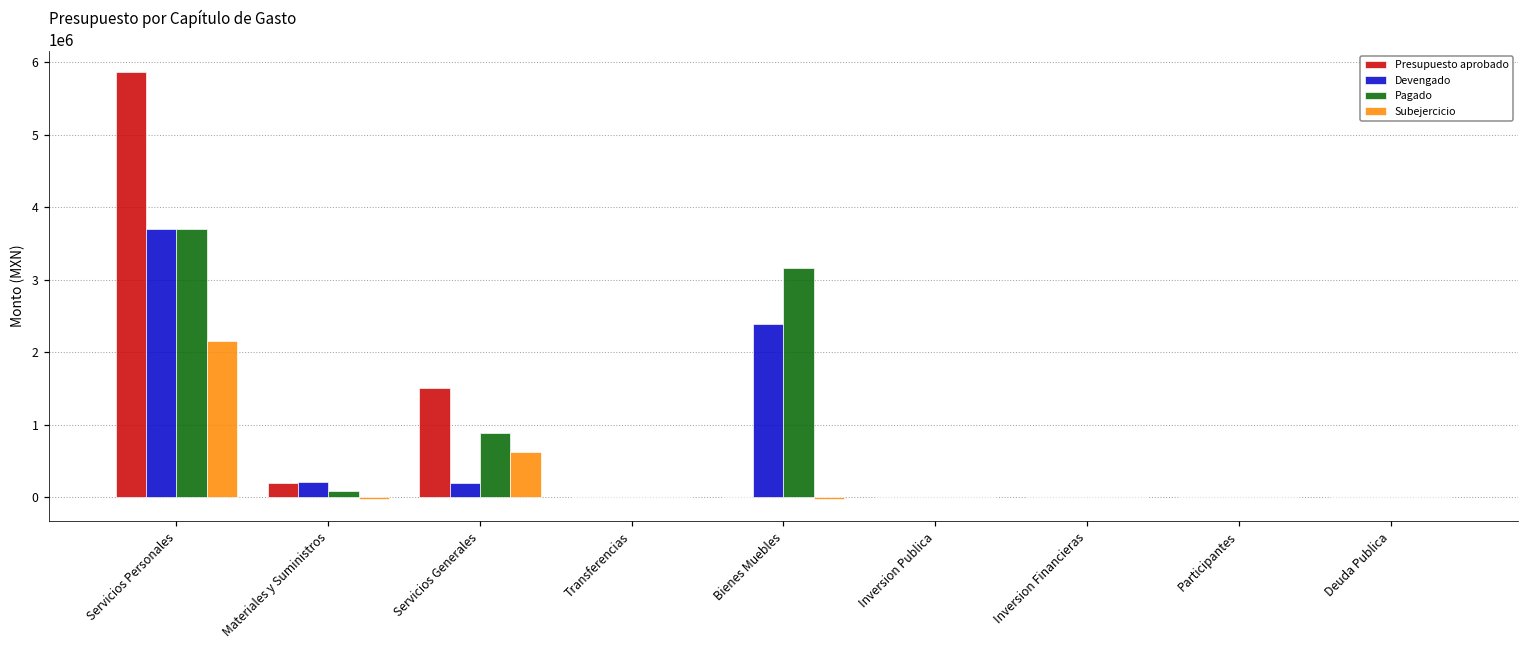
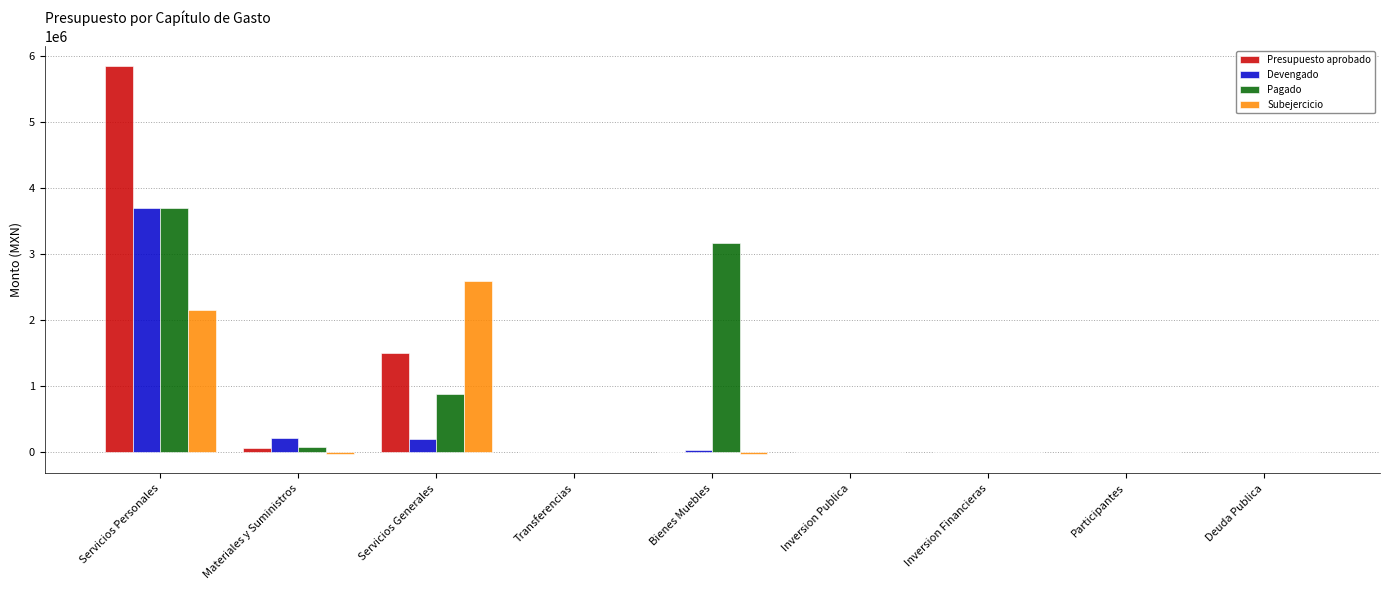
Presupuesto aprobado, Materiales y Suministros: 200000 -> 100000
Subejercicio, Servicios Generales: 600000 -> 2600000
Devengado, Bienes Muebles: 2400000 -> 0
